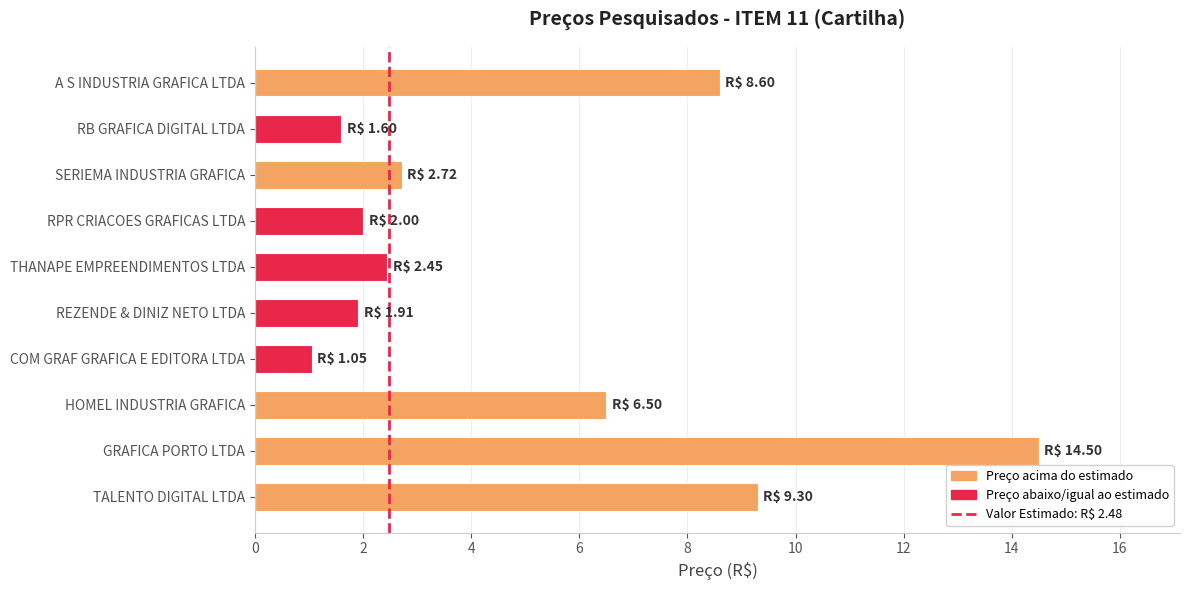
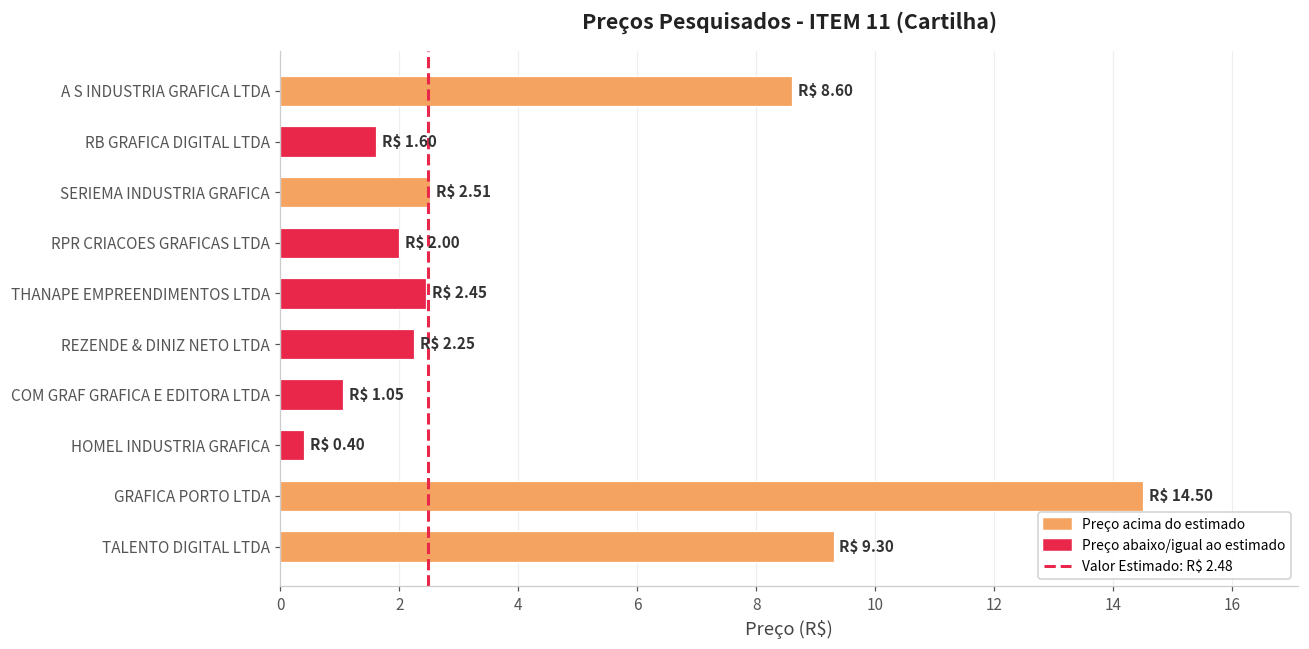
SERIEMA INDUSTRIA GRAFICA: 2.72 -> 2.51
REZENDE & DINIZ NETO LTDA: 1.91 -> 2.25
HOMEL INDUSTRIA GRAFICA: 6.50 -> 0.40
